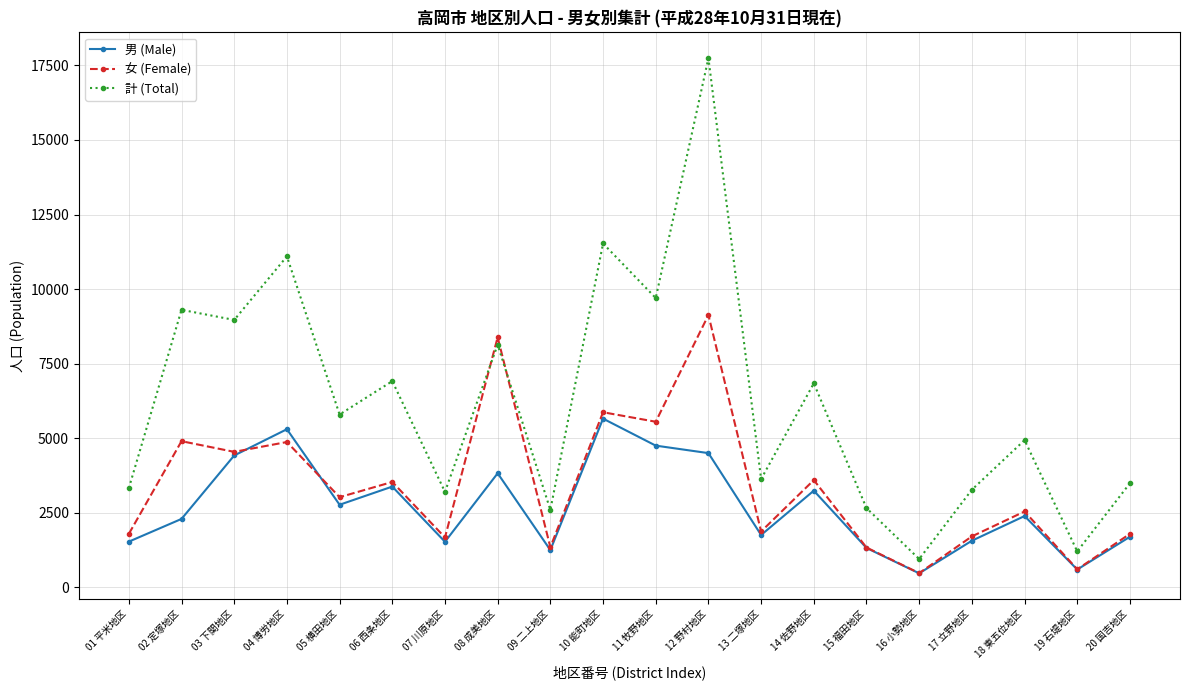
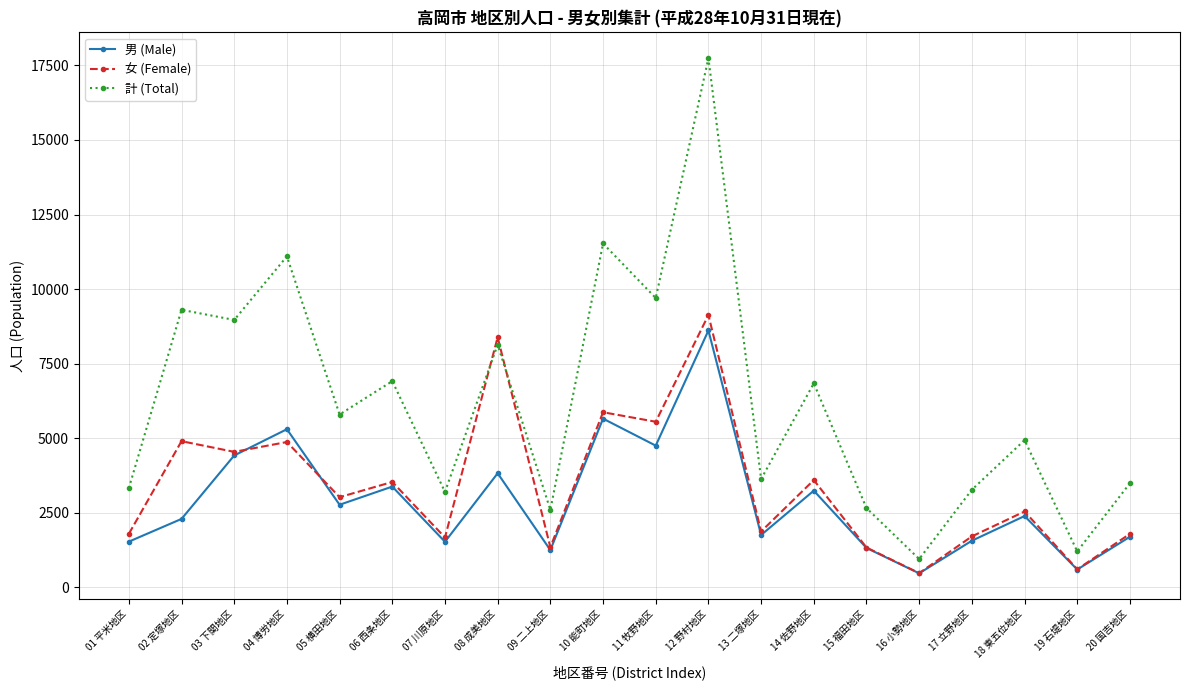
男 (Male), 12 野村地区: 4500 -> 8600
